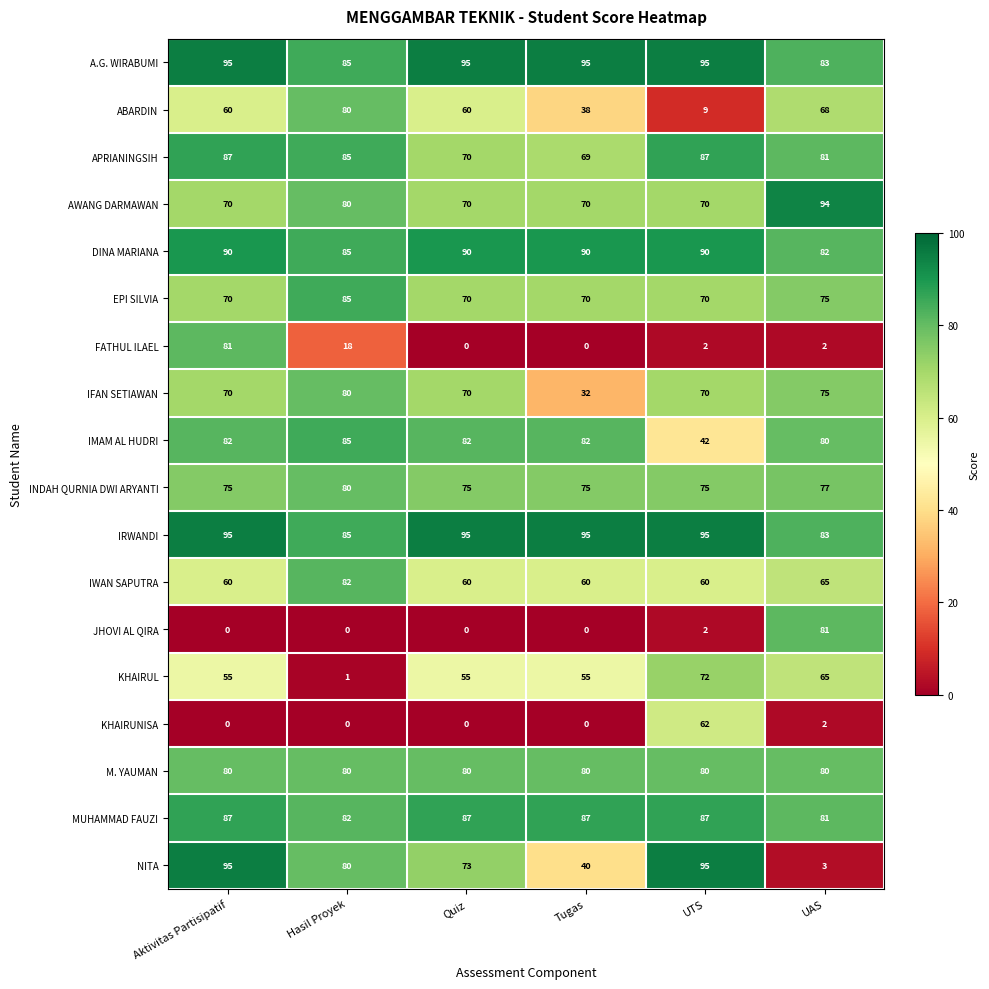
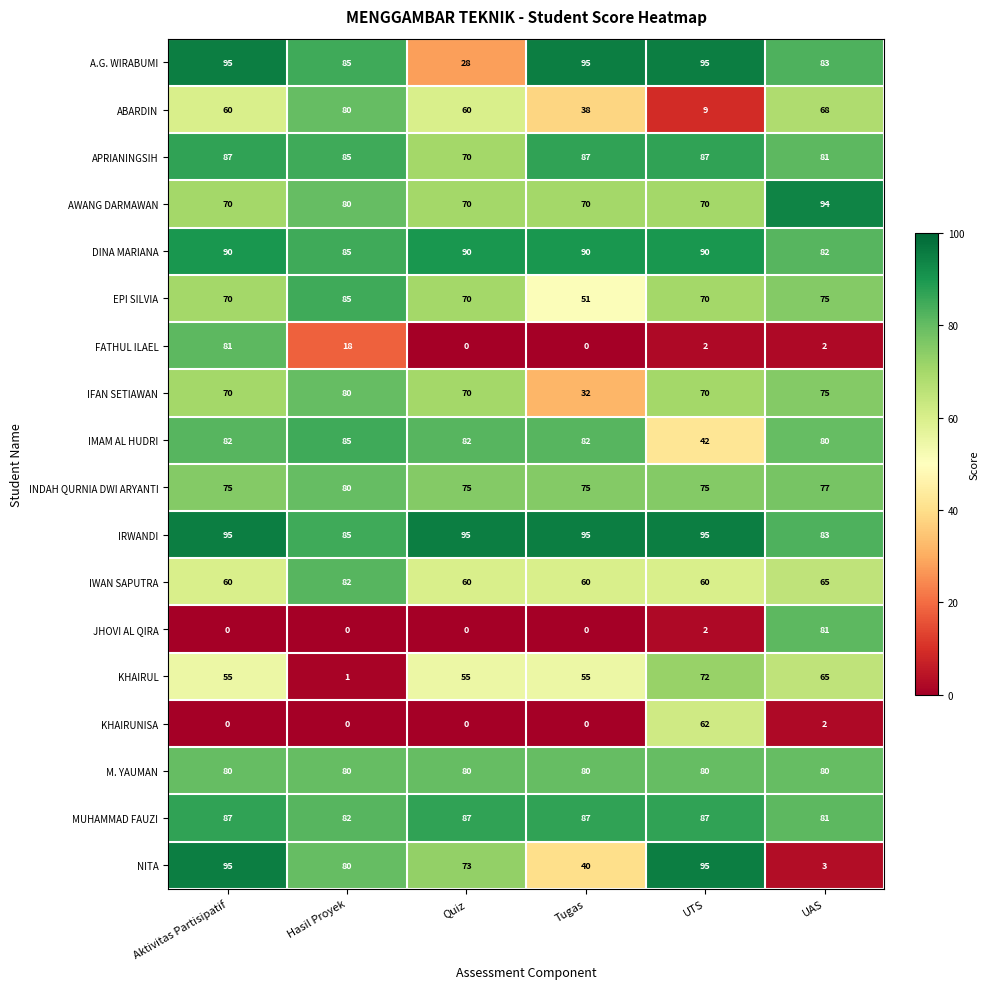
A.G. WIRABUMI, Quiz: 95 -> 28
APRIANINGSIH, Tugas: 69 -> 87
EPI SILVIA, Tugas: 70 -> 51
